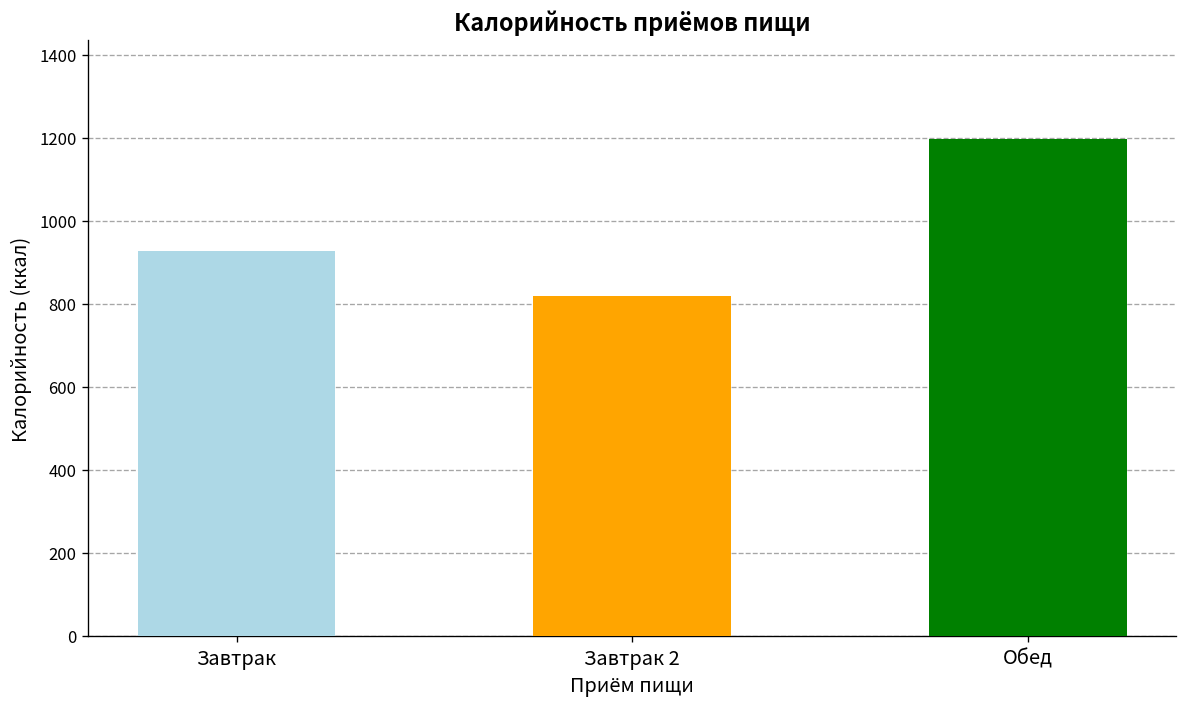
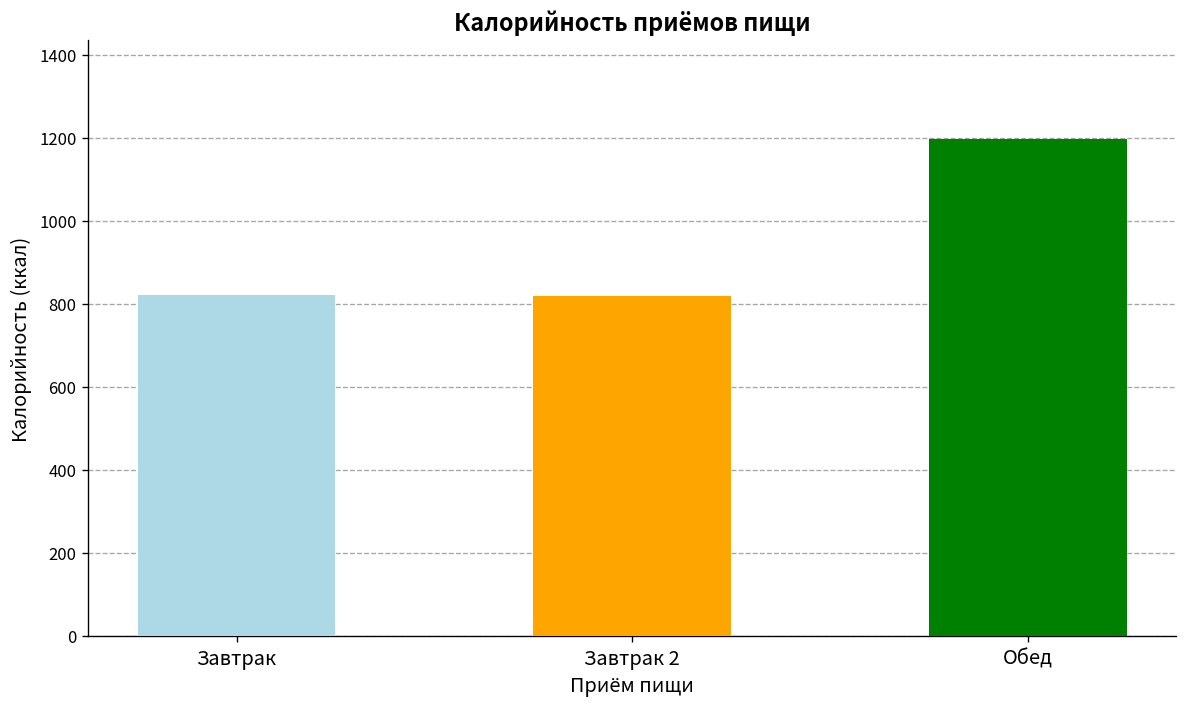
Завтрак: 930 -> 820
